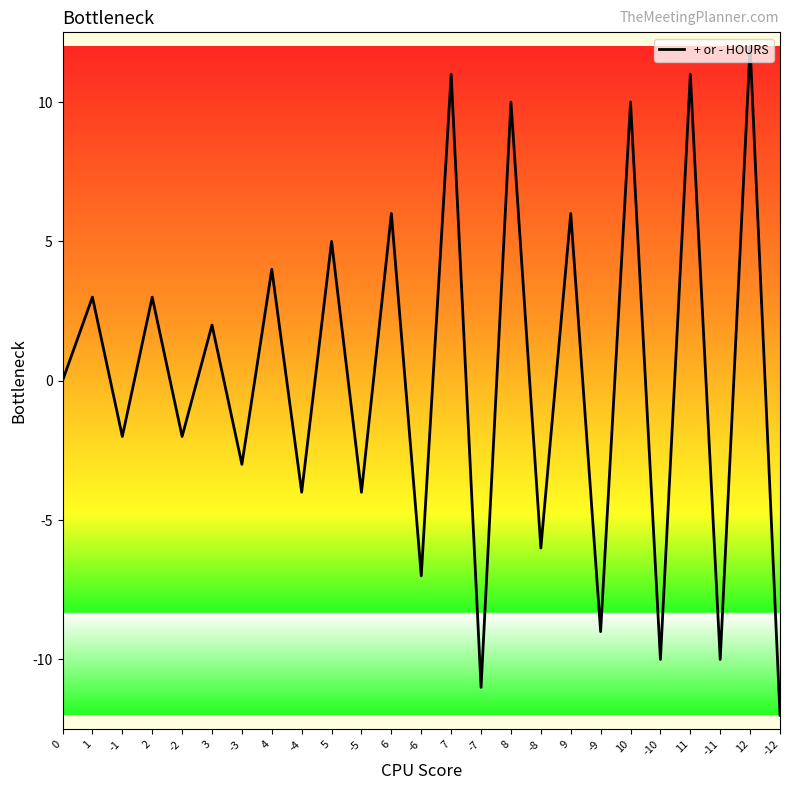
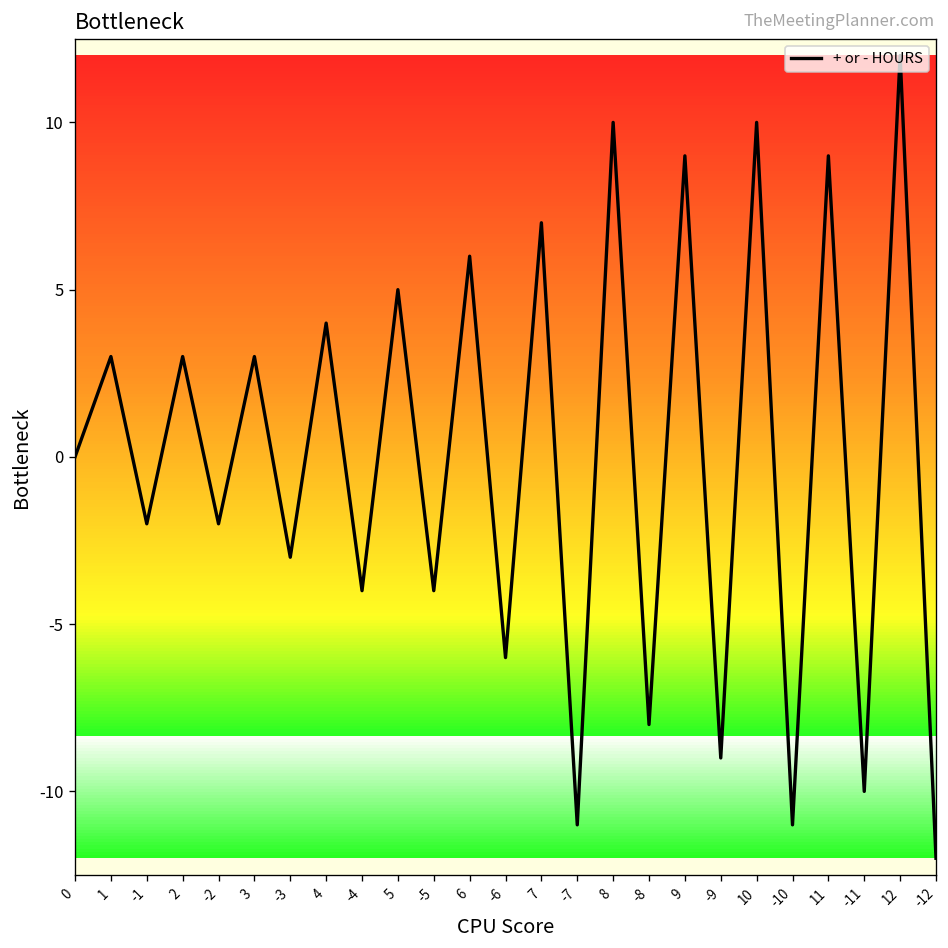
3: 2 -> 3
-6: -7 -> -6
7: 11 -> 7
-8: -6 -> -8
9: 6 -> 9
-10: -10 -> -11
11: 11 -> 9
